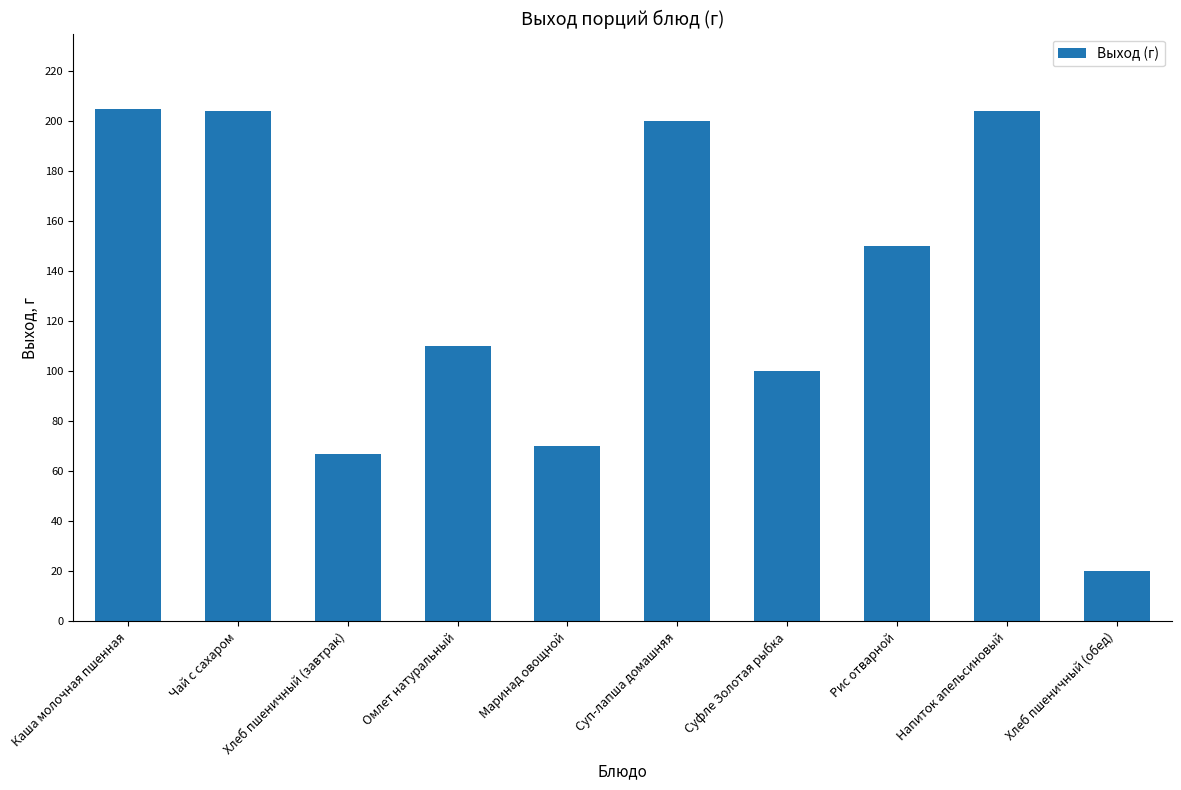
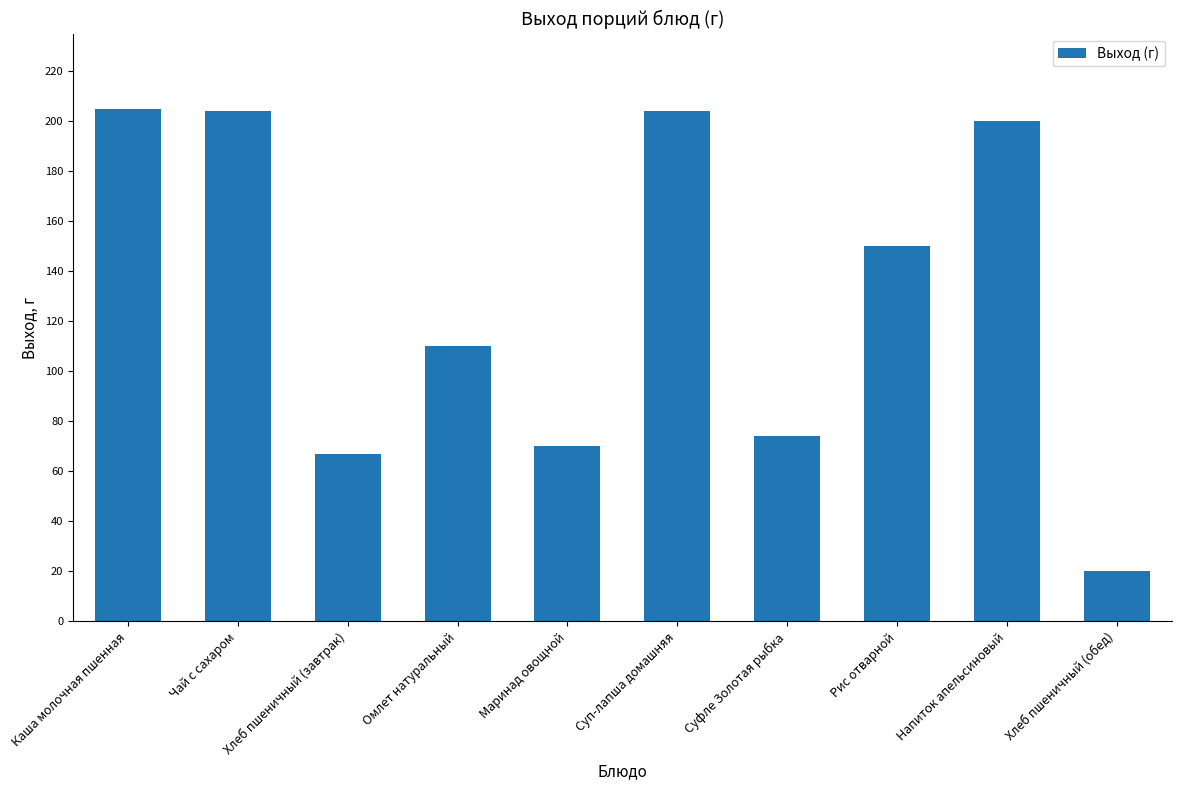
Суп-лапша домашняя: 200 -> 204
Суфле Золотая рыбка: 100 -> 74
Напиток апельсиновый: 204 -> 200
